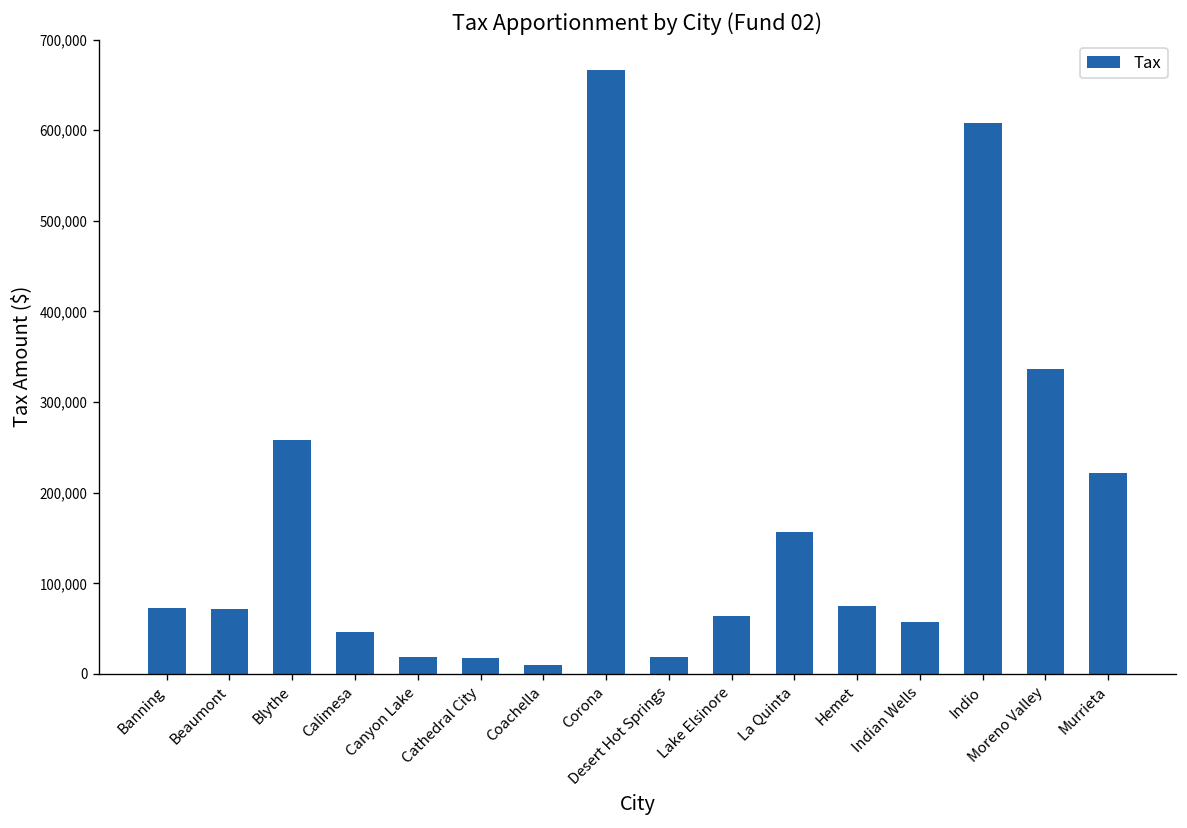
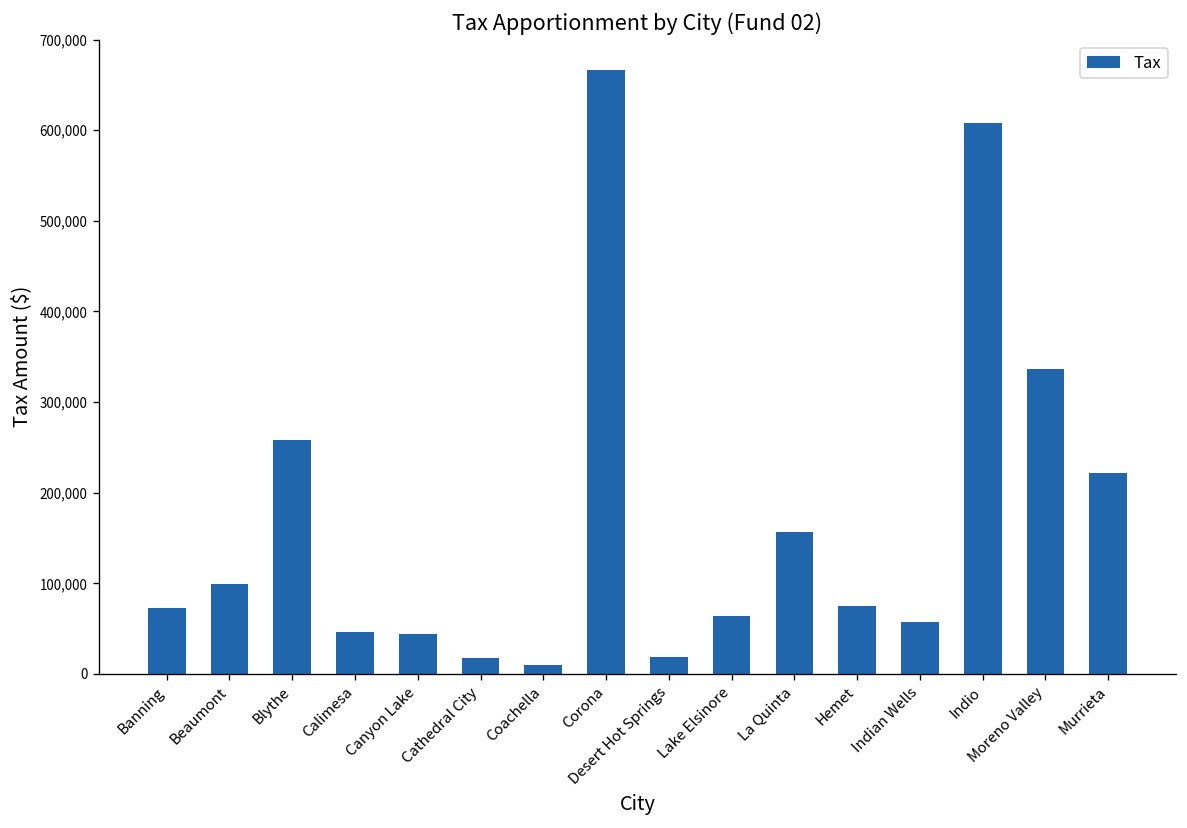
Beaumont: 70,000 -> 100,000
Canyon Lake: 20,000 -> 40,000
